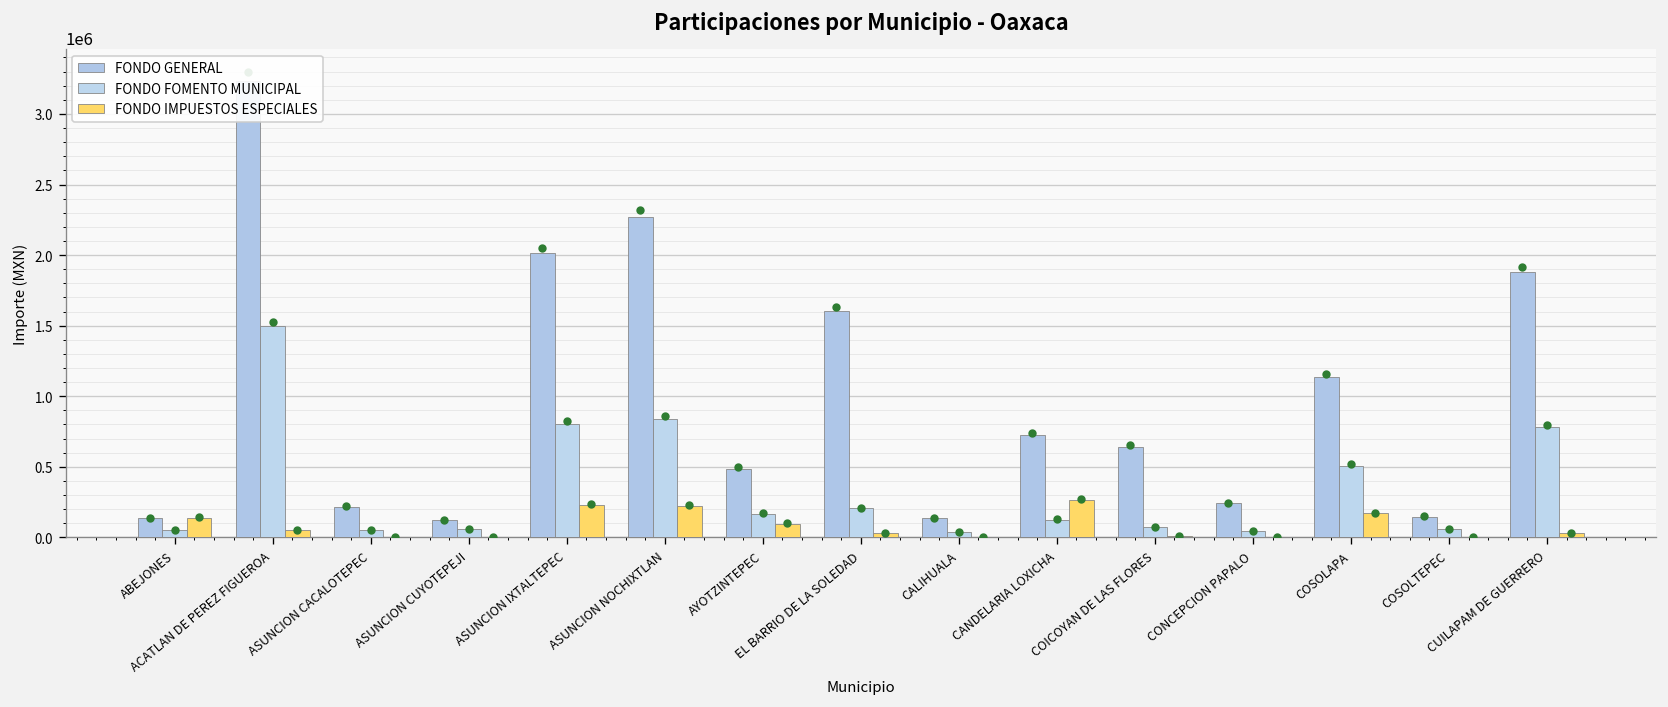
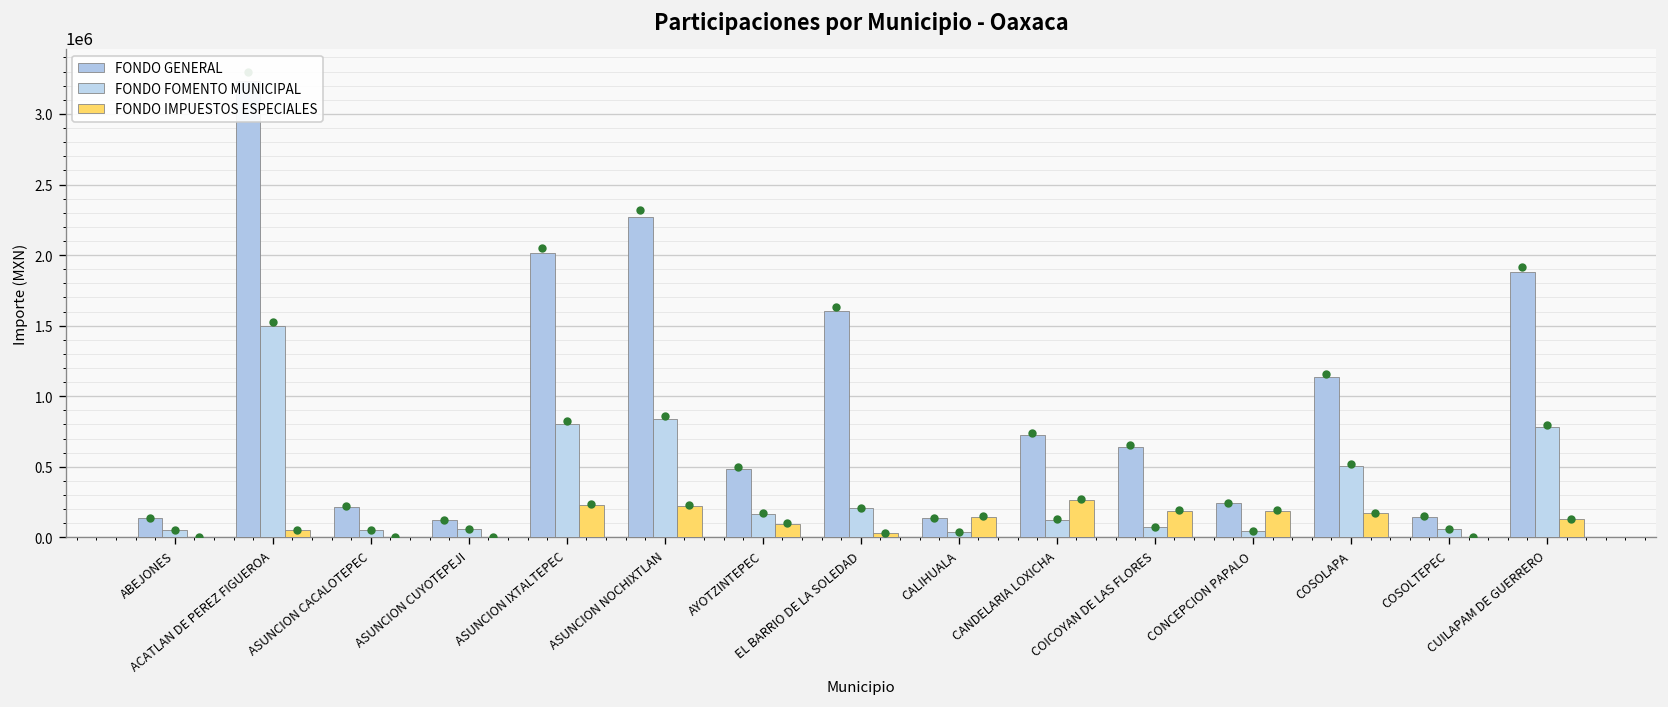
FONDO IMPUESTOS ESPECIALES, ABEJONES: 140000 -> 0
FONDO IMPUESTOS ESPECIALES, CALIHUALA: 0 -> 150000
FONDO IMPUESTOS ESPECIALES, COICOYAN DE LAS FLORES: 10000 -> 190000
FONDO IMPUESTOS ESPECIALES, CONCEPCION PAPALO: 0 -> 190000
FONDO IMPUESTOS ESPECIALES, CUILAPAM DE GUERRERO: 30000 -> 130000
